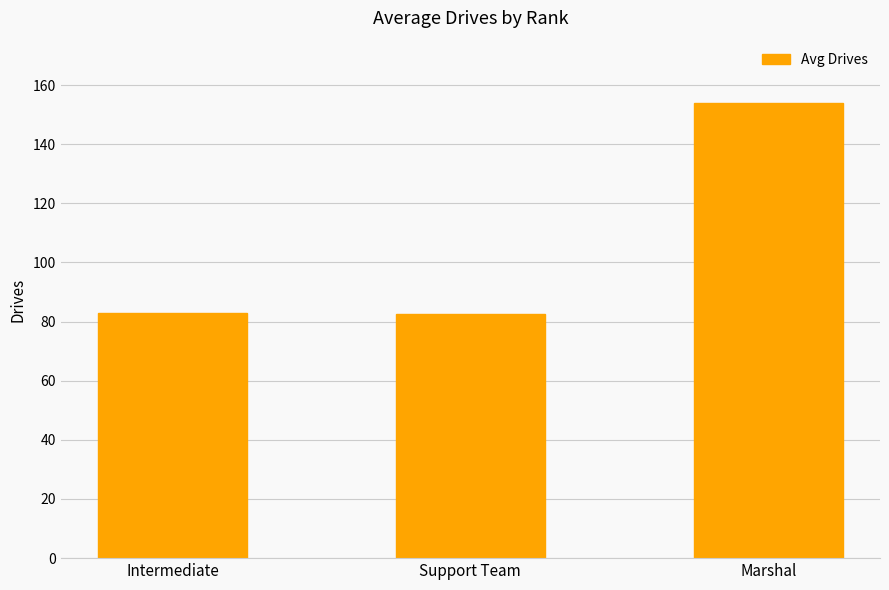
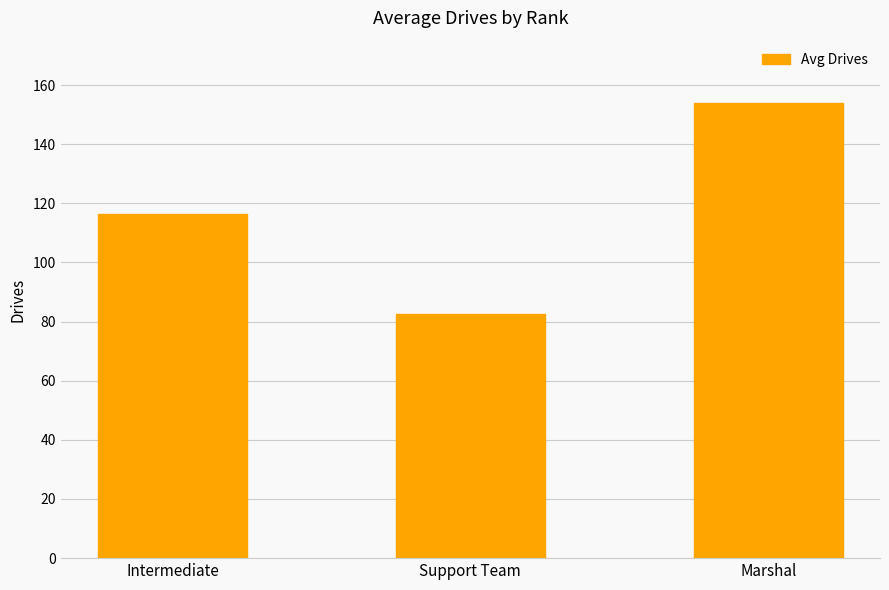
Intermediate: 83 -> 116
